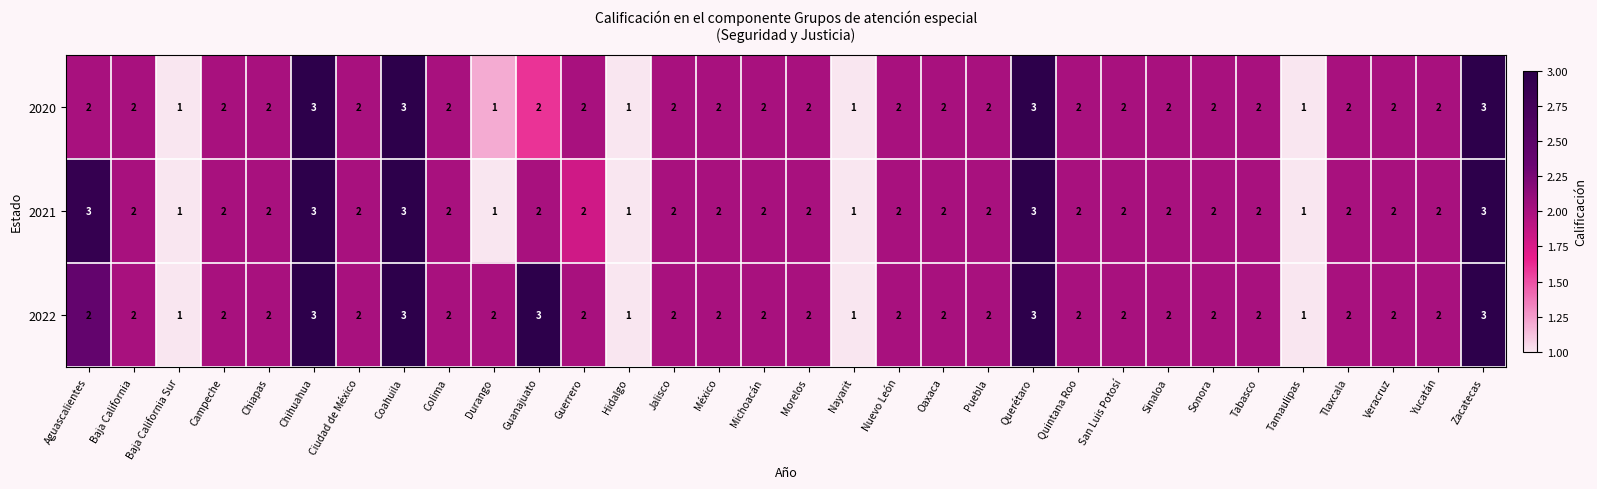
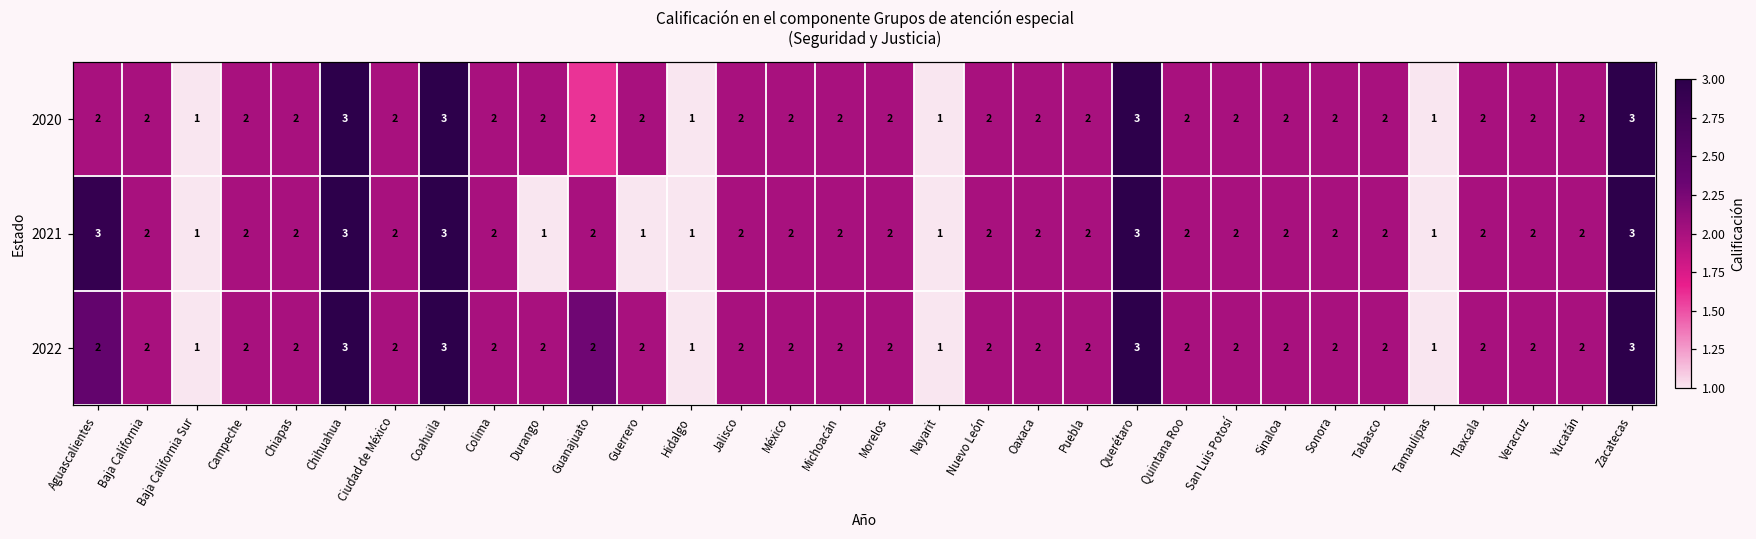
2020, Durango: 1 -> 2
2021, Guerrero: 2 -> 1
2022, Guanajuato: 3 -> 2
